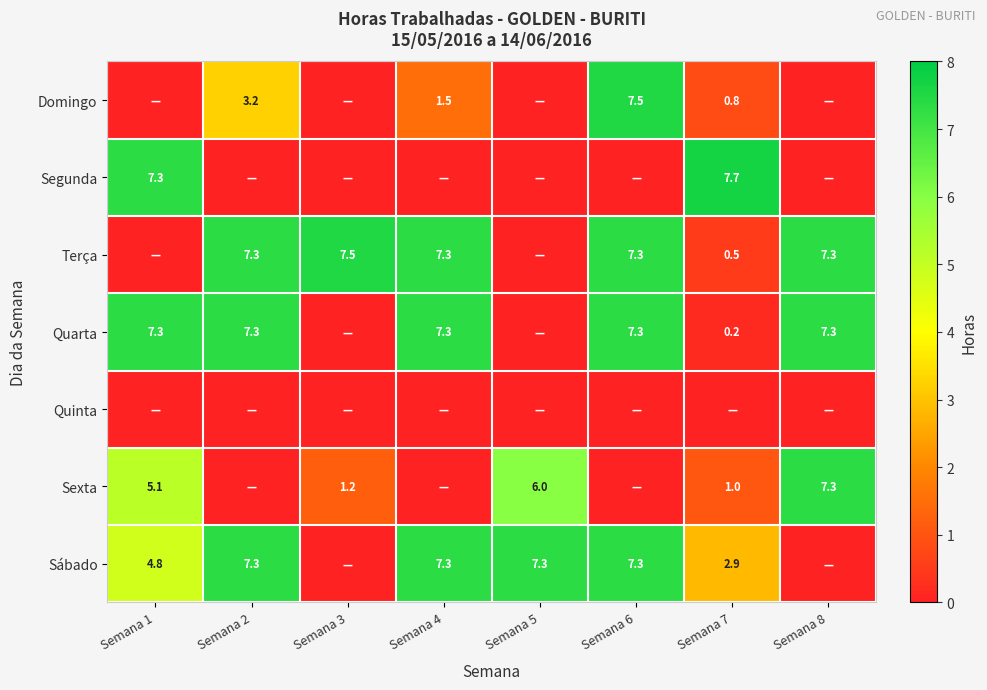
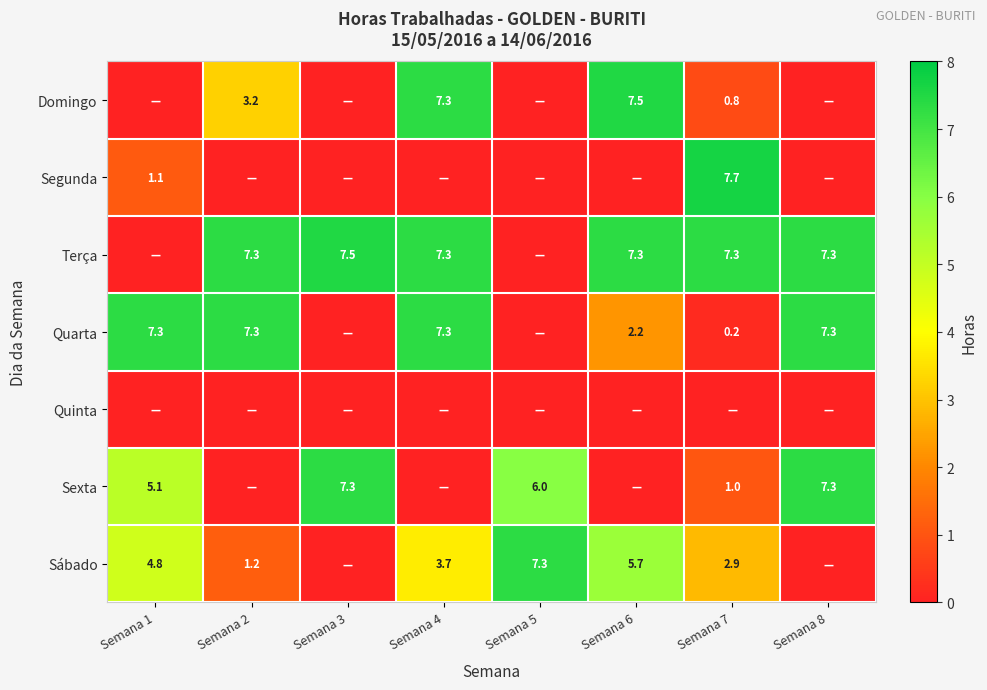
Domingo, Semana 4: 1.5 -> 7.3
Segunda, Semana 1: 7.3 -> 1.1
Terça, Semana 7: 0.5 -> 7.3
Quarta, Semana 6: 7.3 -> 2.2
Sexta, Semana 3: 1.2 -> 7.3
Sábado, Semana 2: 7.3 -> 1.2
Sábado, Semana 4: 7.3 -> 3.7
Sábado, Semana 6: 7.3 -> 5.7
